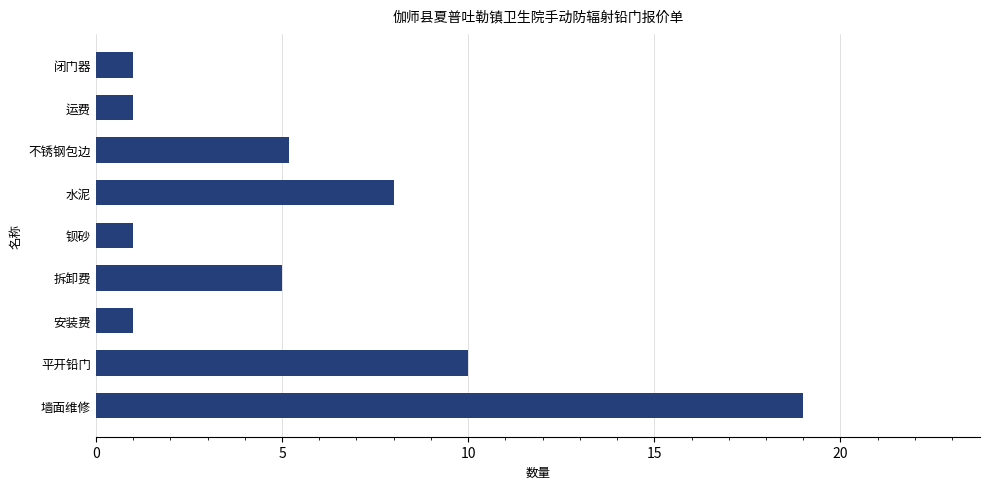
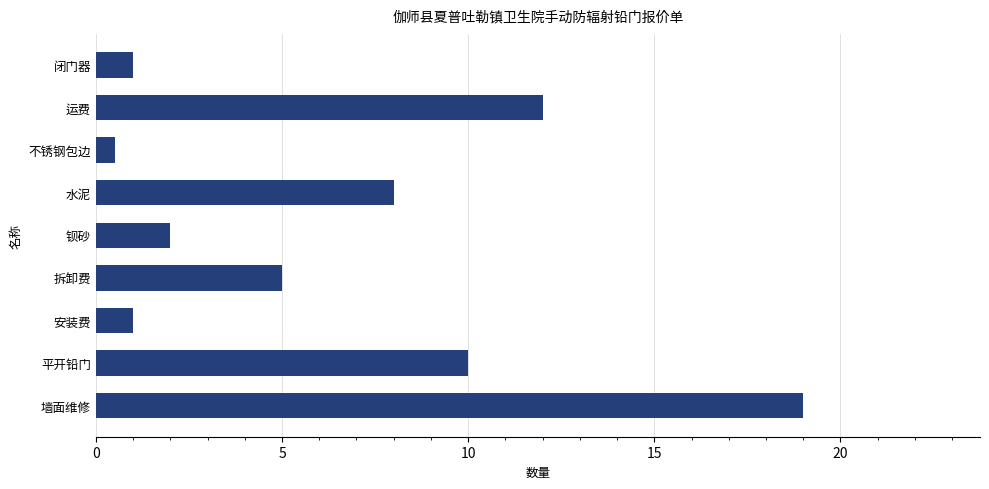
运费: 1 -> 12
不锈钢包边: 5.2 -> 0.5
钡砂: 1 -> 2
